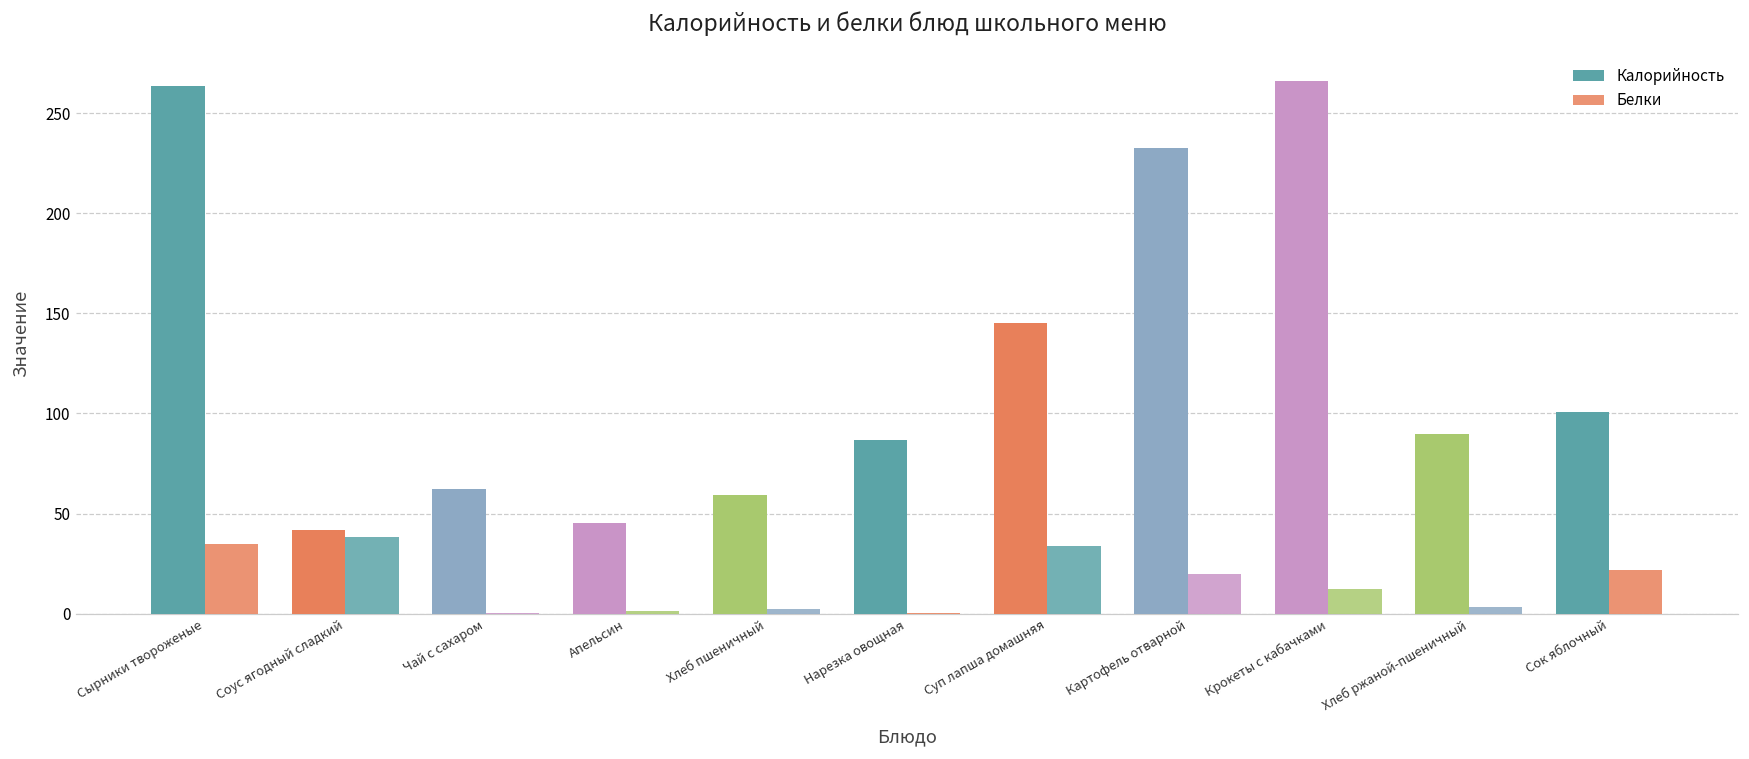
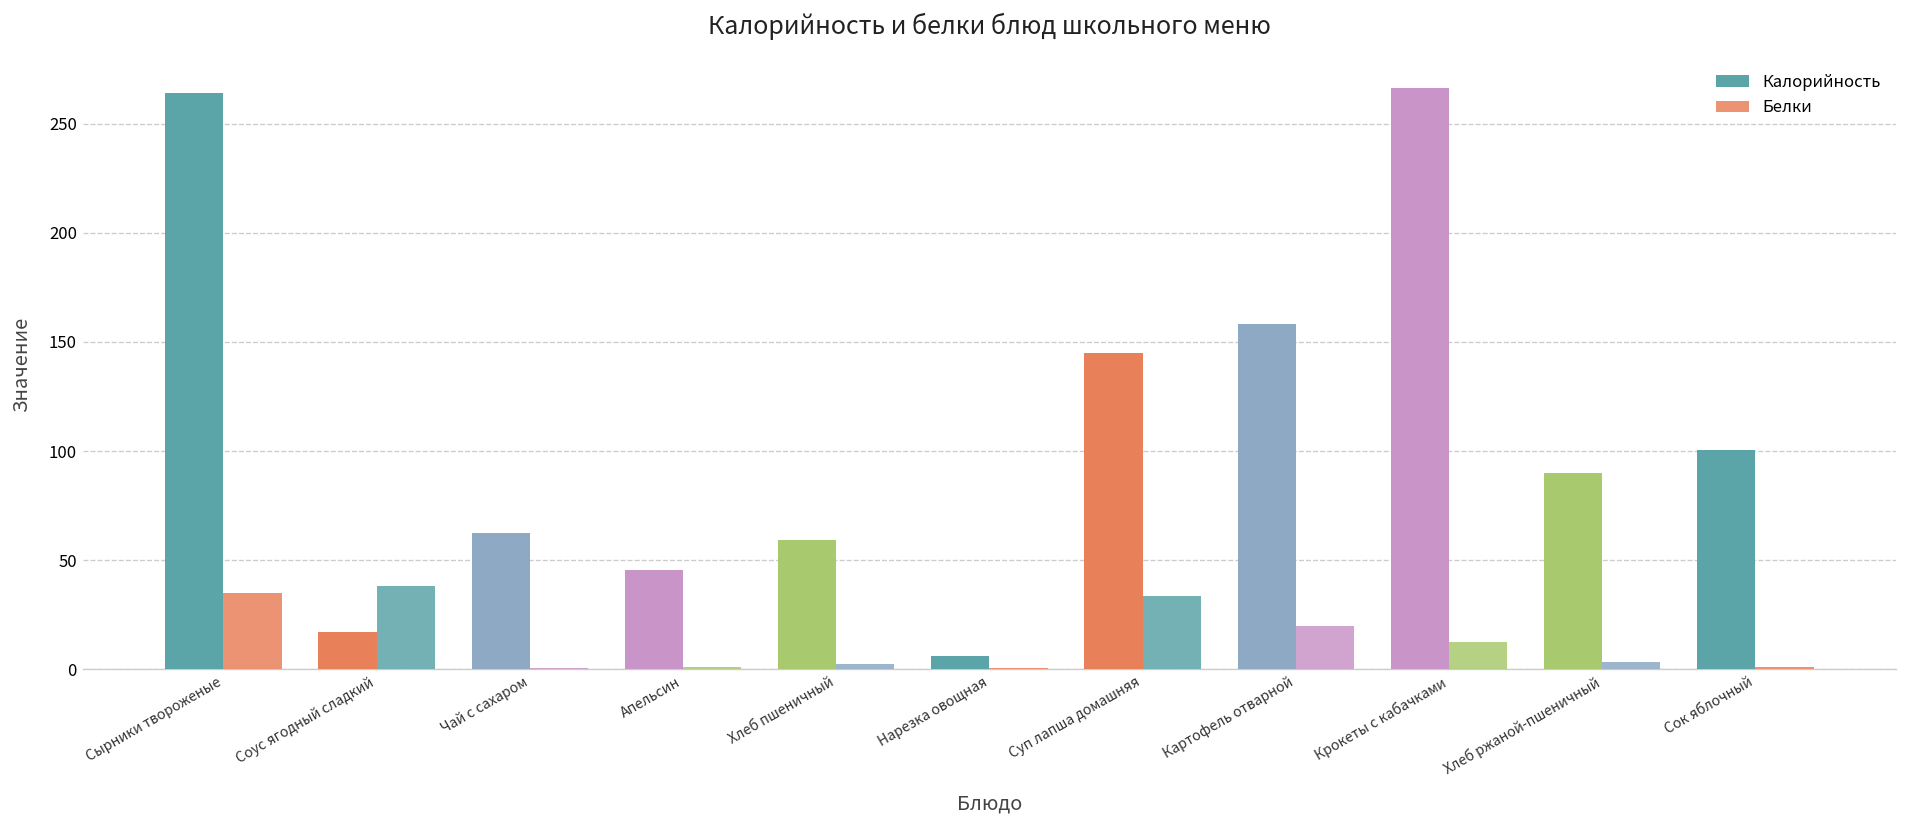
Калорийность, Соус ягодный сладкий: 42 -> 17
Калорийность, Нарезка овощная: 87 -> 6
Калорийность, Картофель отварной: 233 -> 158
Белки, Сок яблочный: 22 -> 1
